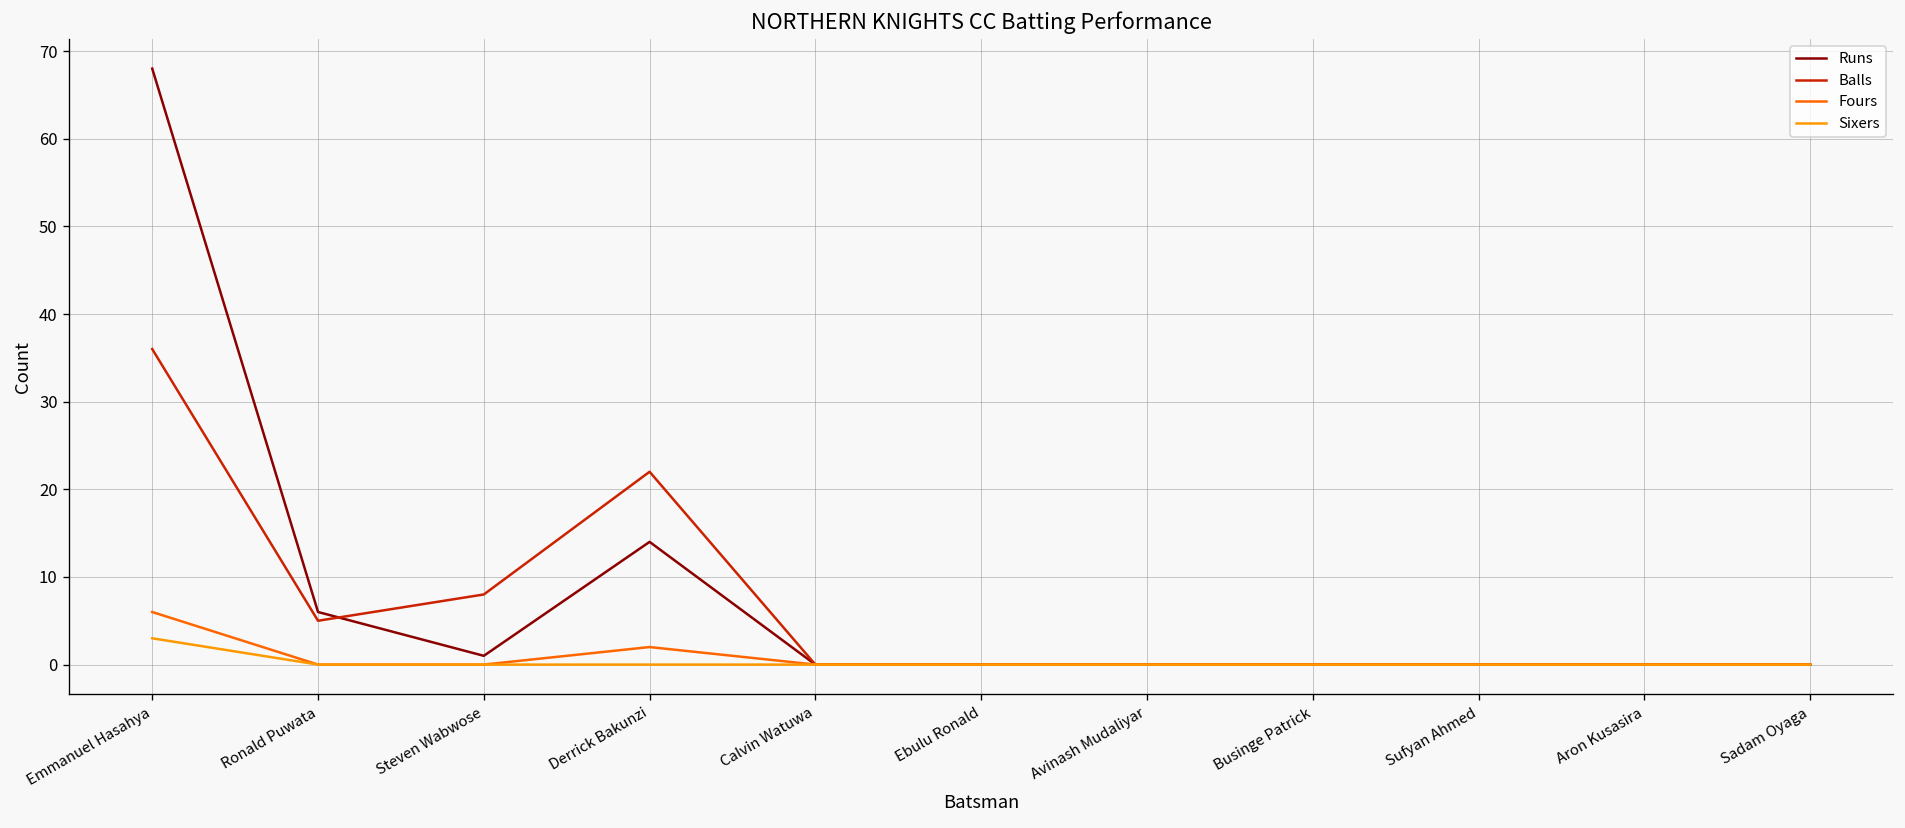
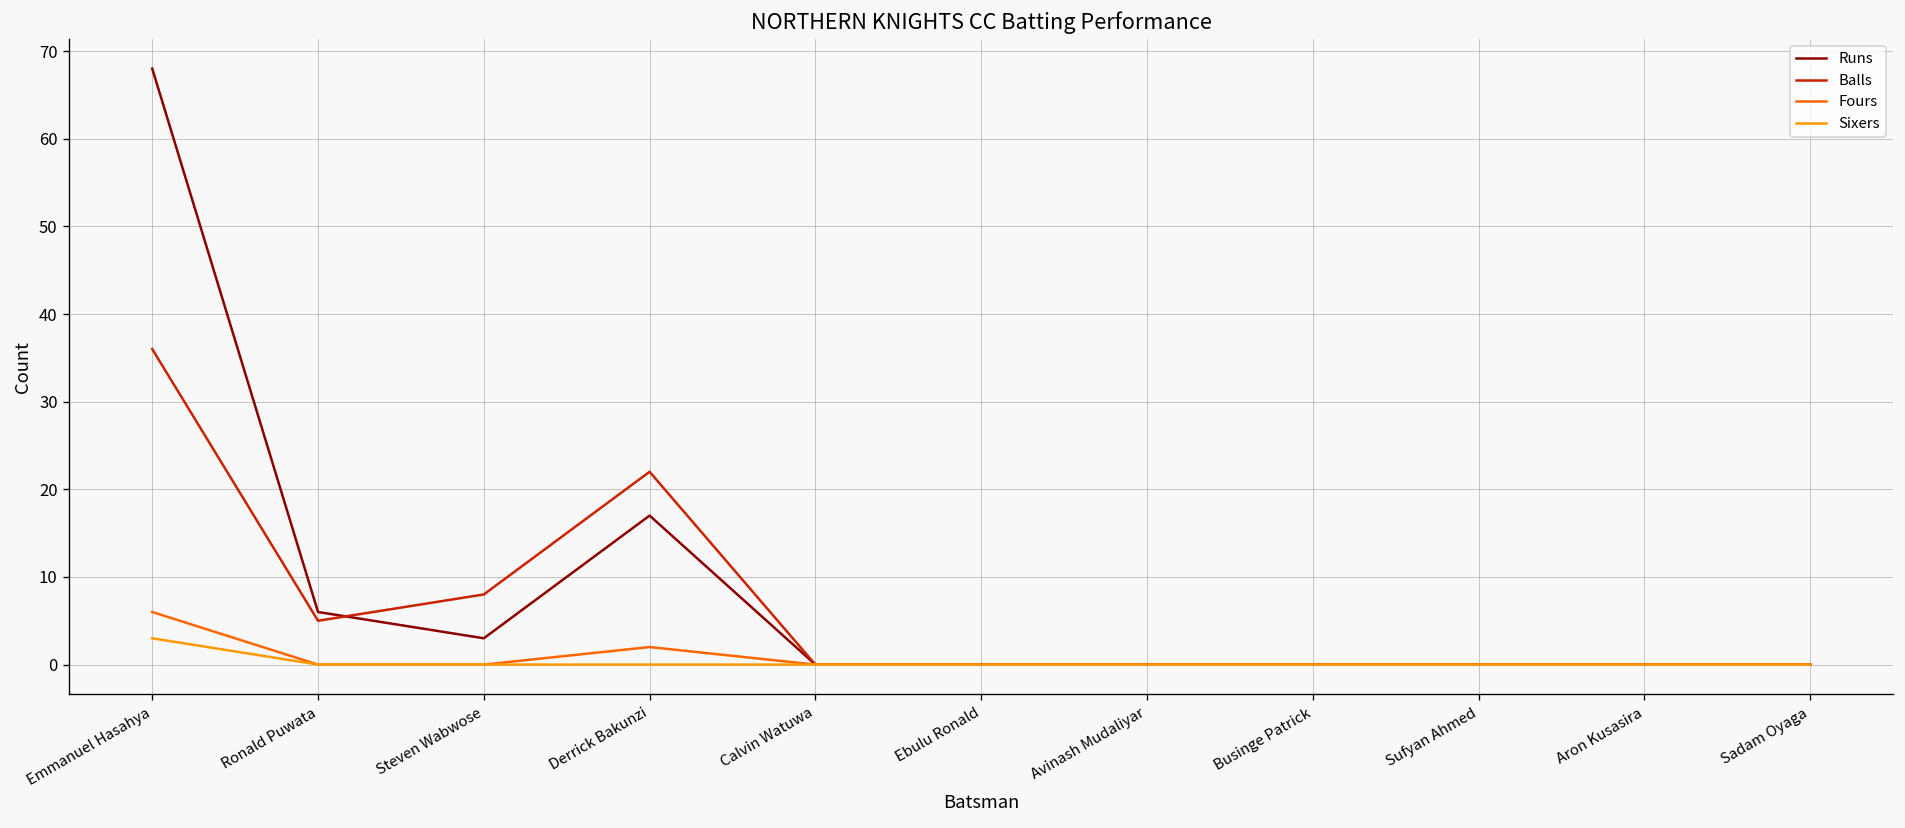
Runs, Steven Wabwose: 1 -> 3
Runs, Derrick Bakunzi: 14 -> 17
